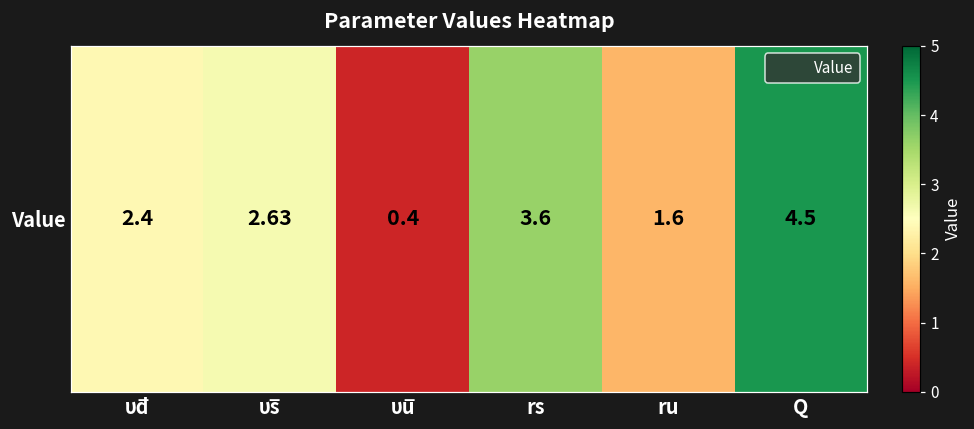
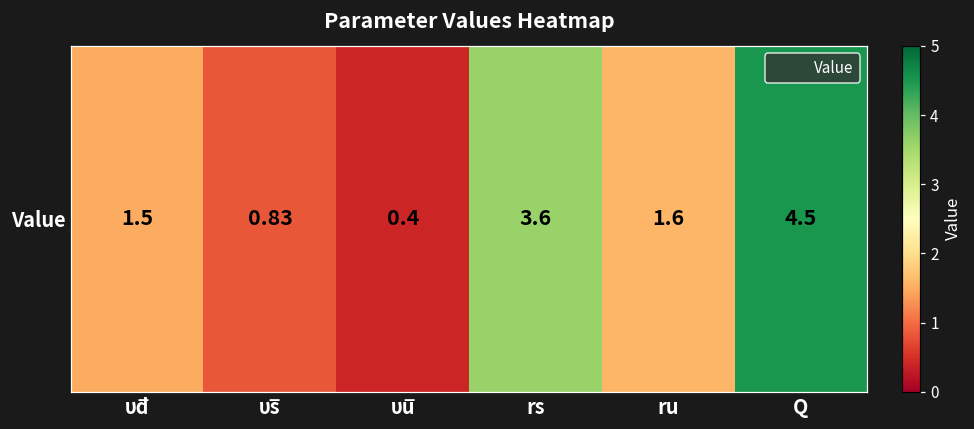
Value, υd̅: 2.4 -> 1.5
Value, υs̅: 2.63 -> 0.83
